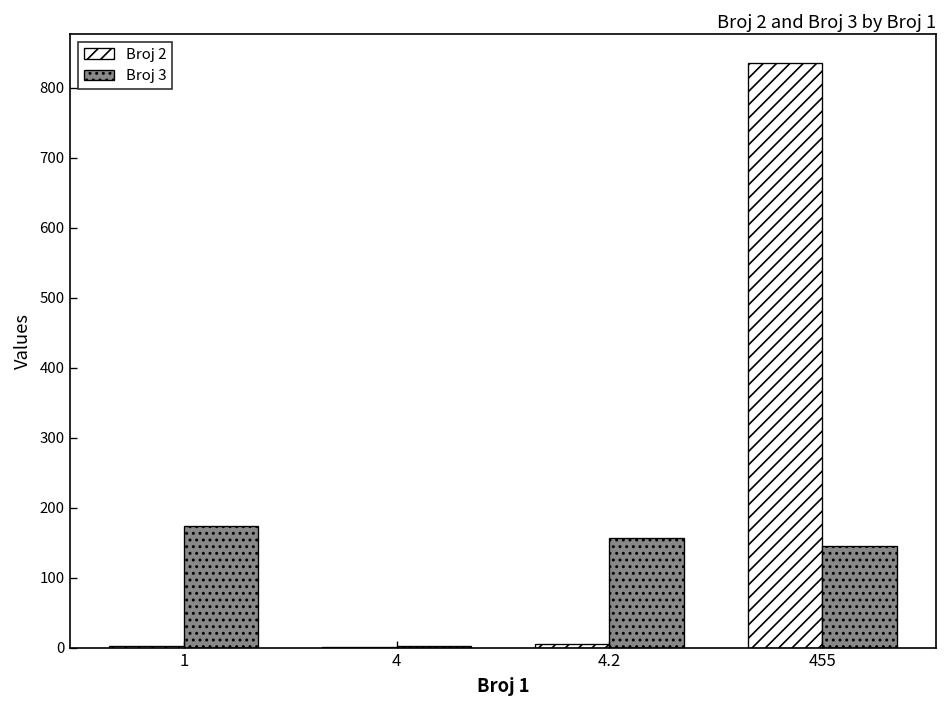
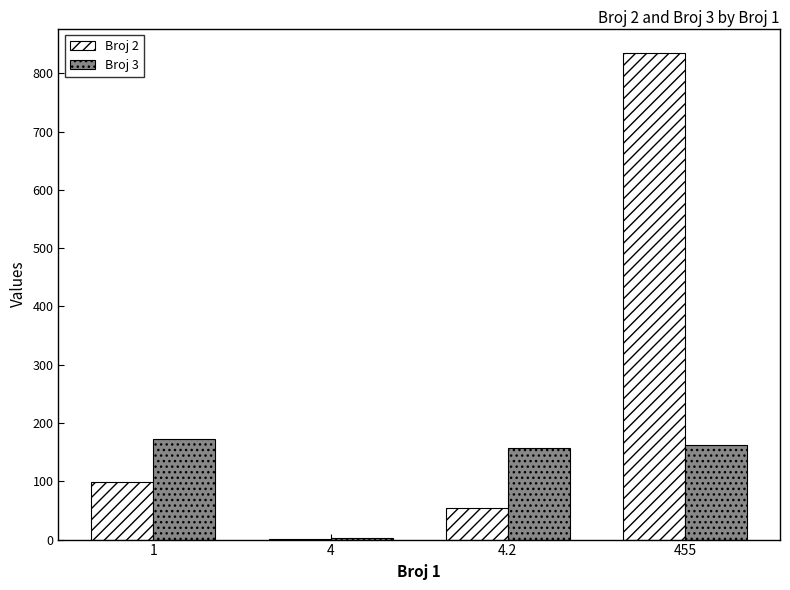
Broj 2, 1: 0 -> 100
Broj 2, 4.2: 10 -> 50
Broj 3, 455: 150 -> 160
